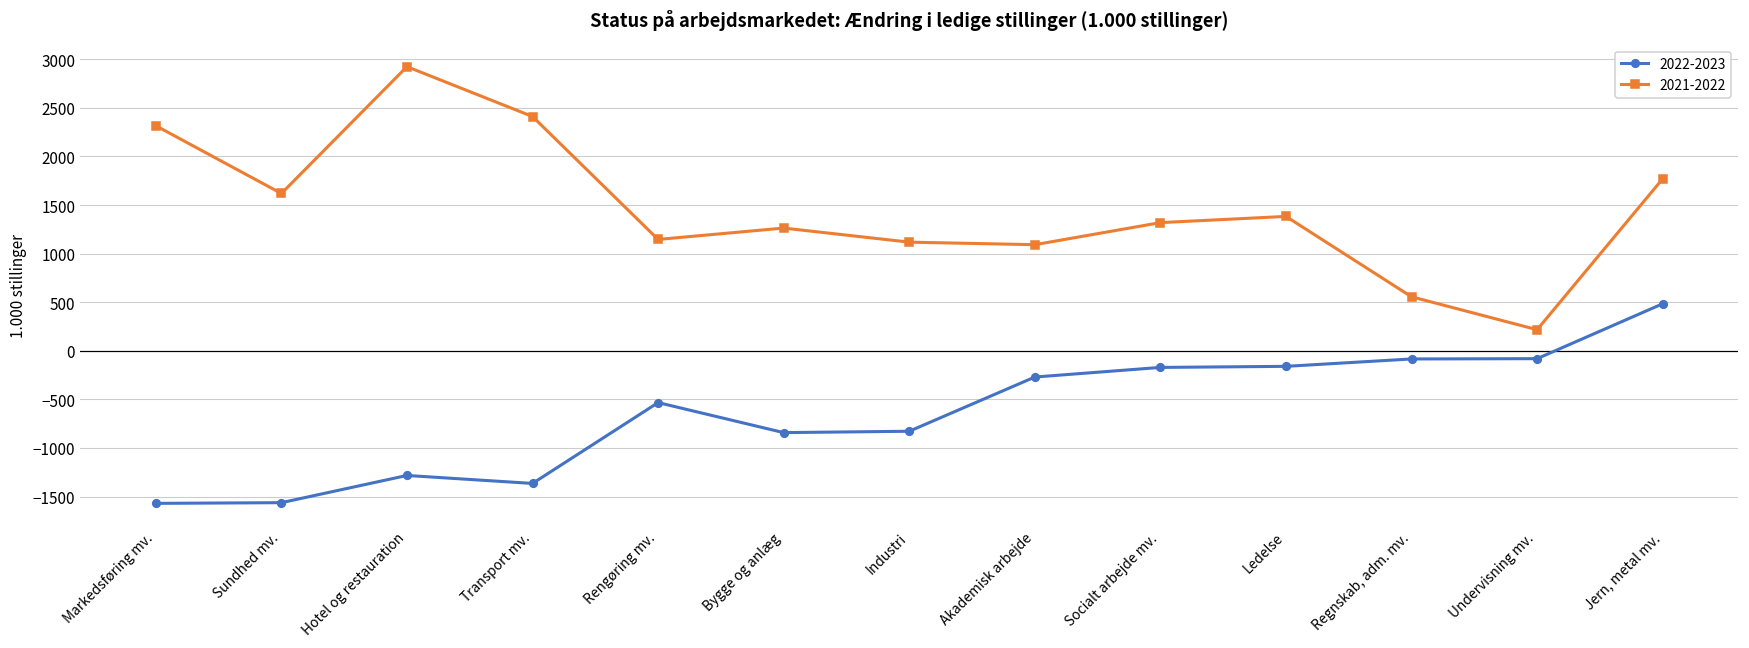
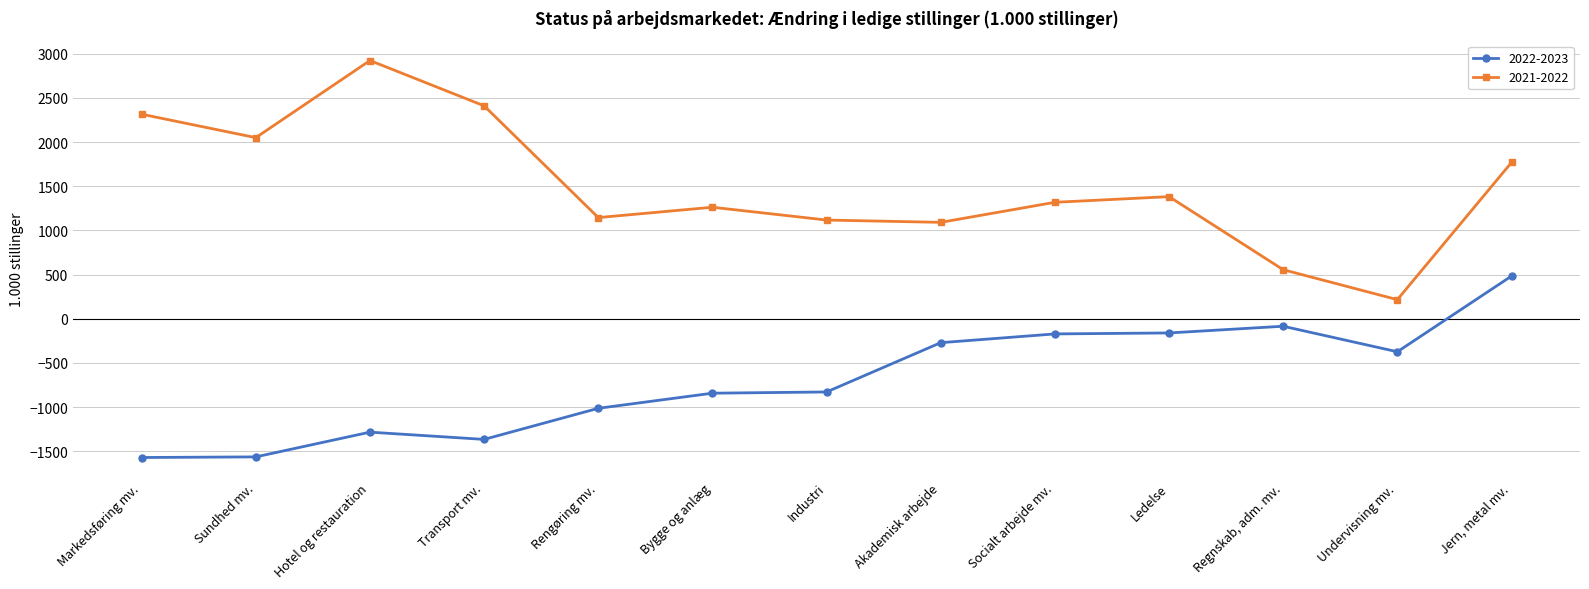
2021-2022, Sundhed mv.: 1600 -> 2100
2022-2023, Rengøring mv.: -500 -> -1000
2022-2023, Undervisning mv.: -100 -> -400
